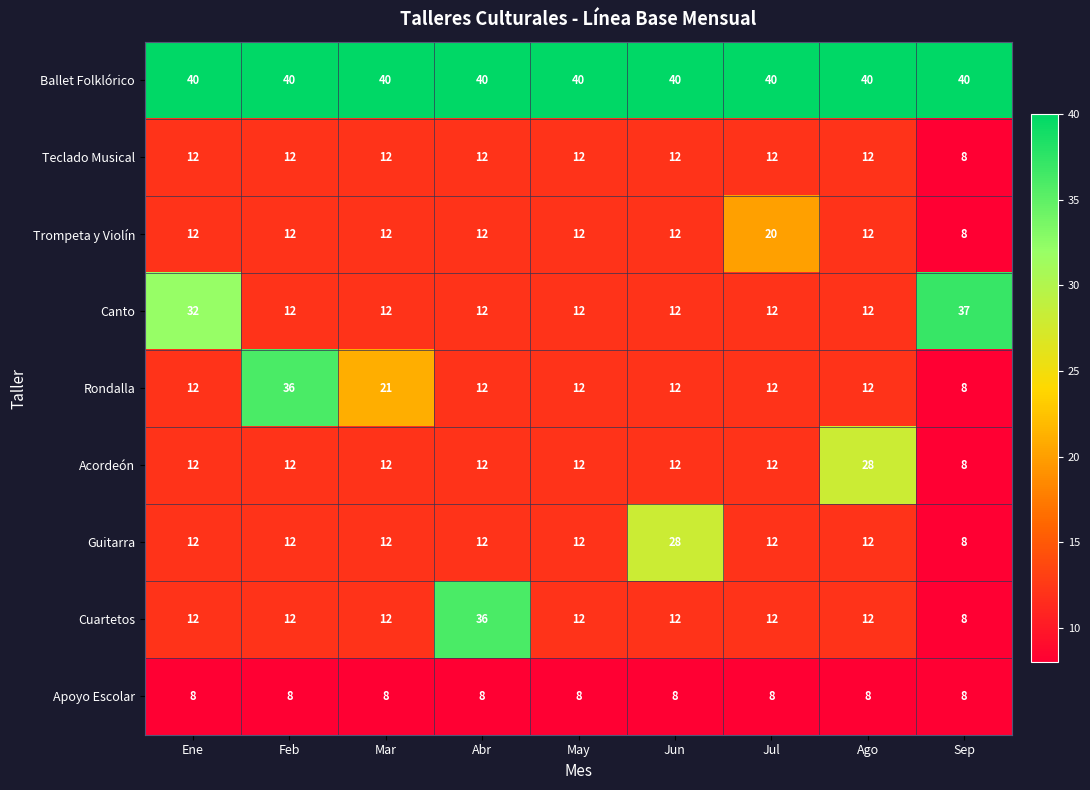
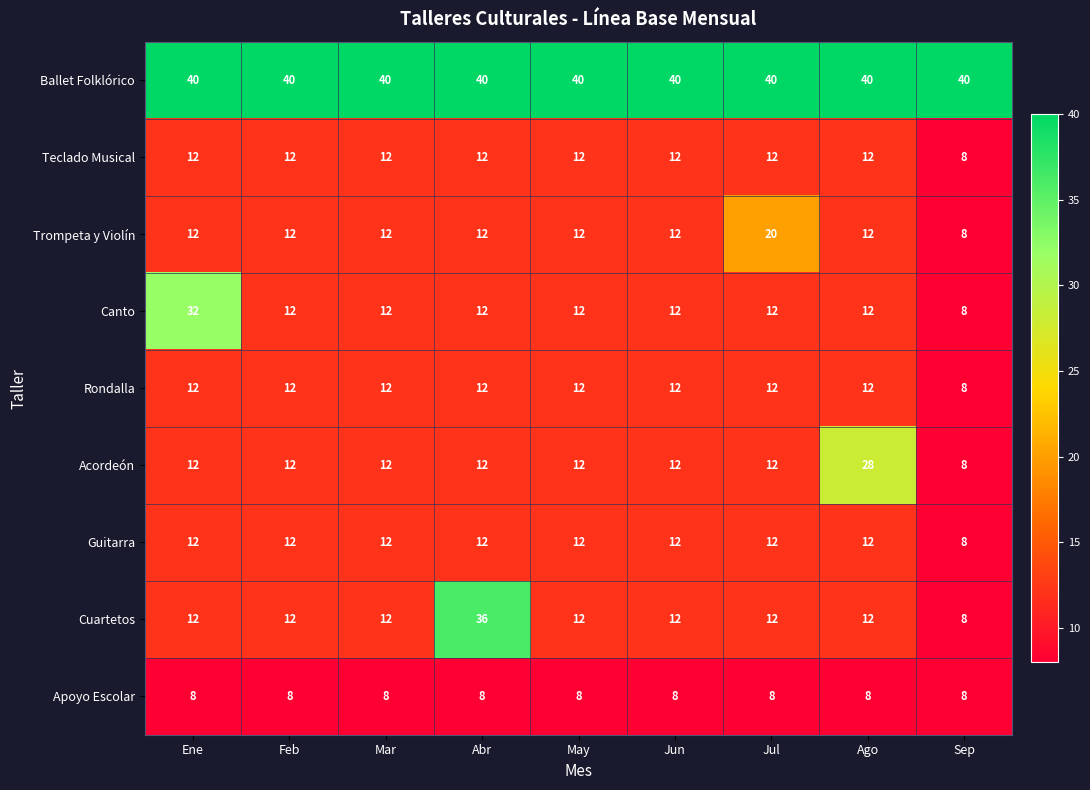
Canto, Sep: 37 -> 8
Rondalla, Feb: 36 -> 12
Rondalla, Mar: 21 -> 12
Guitarra, Jun: 28 -> 12
